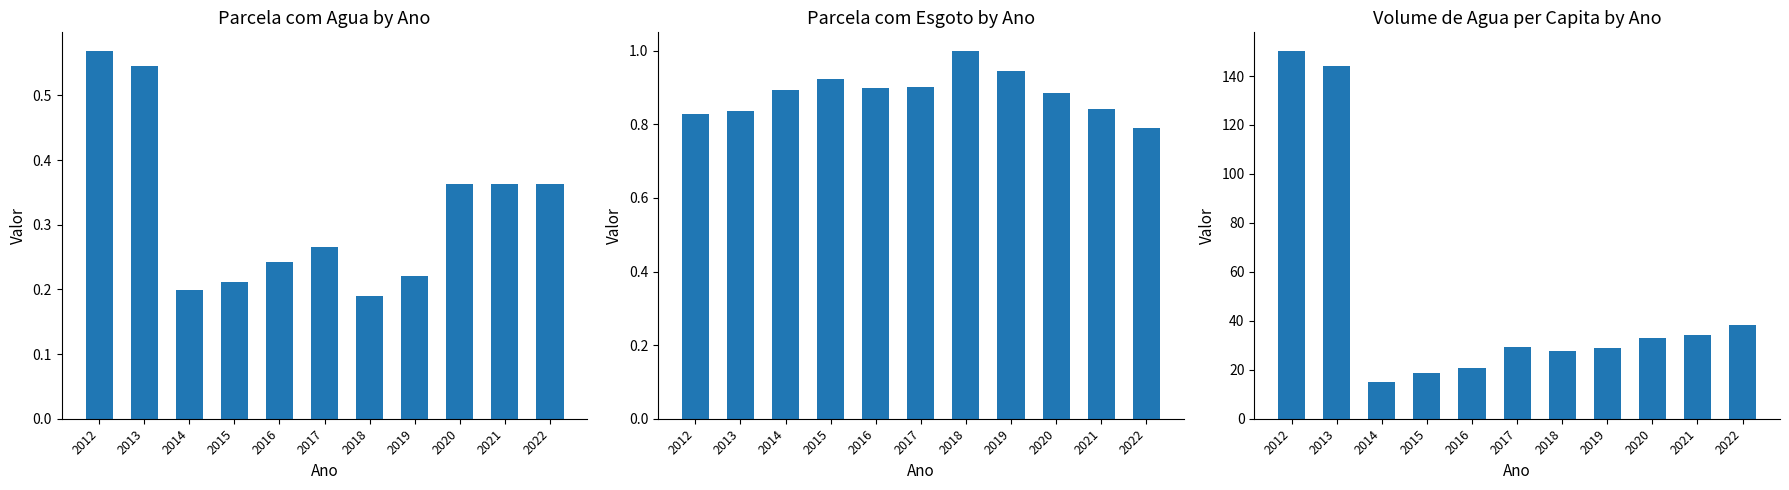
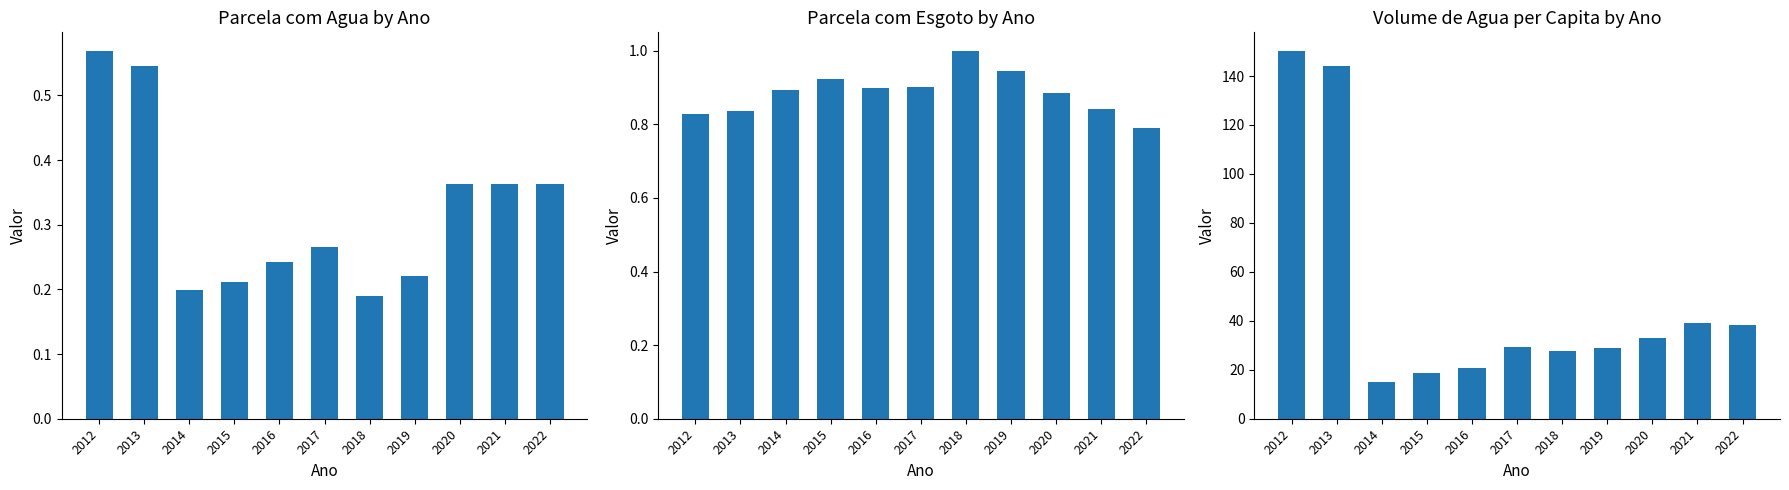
Volume de Agua per Capita by Ano, 2021: 34 -> 39
